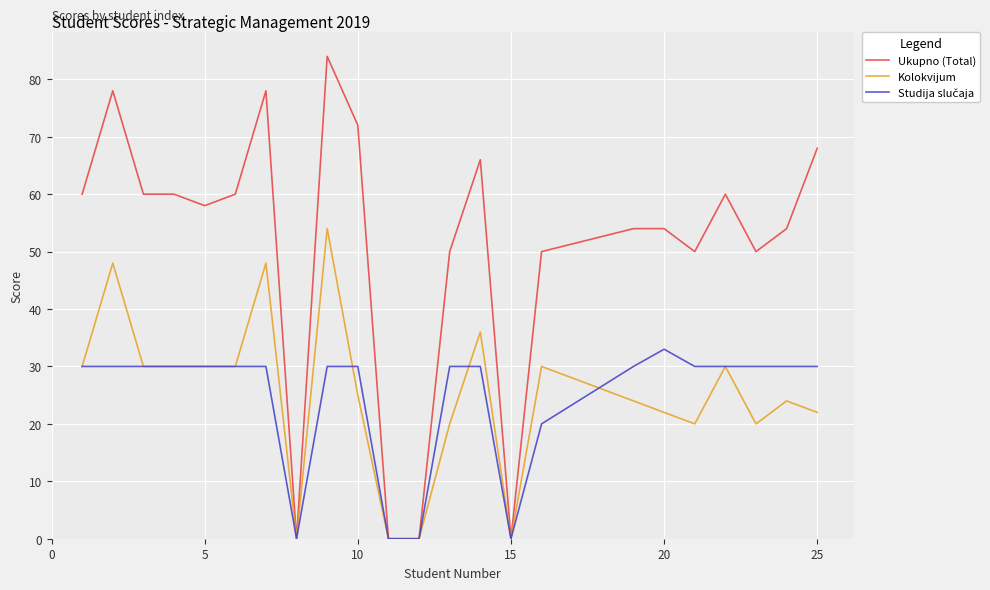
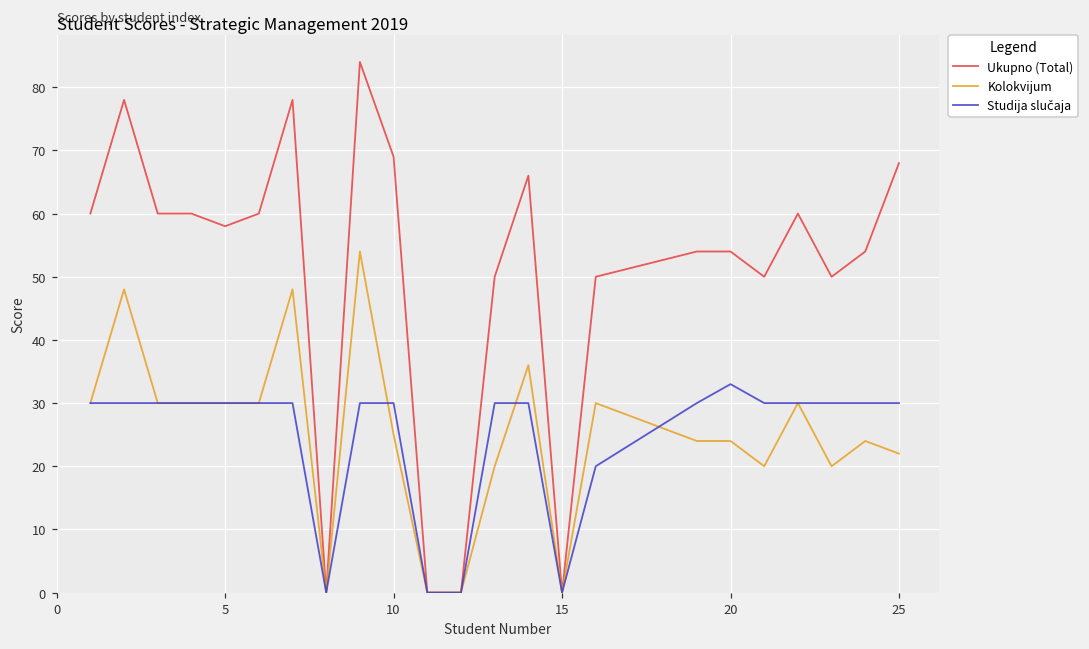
Ukupno (Total), 10: 72 -> 69
Kolokvijum, 20: 22 -> 24
